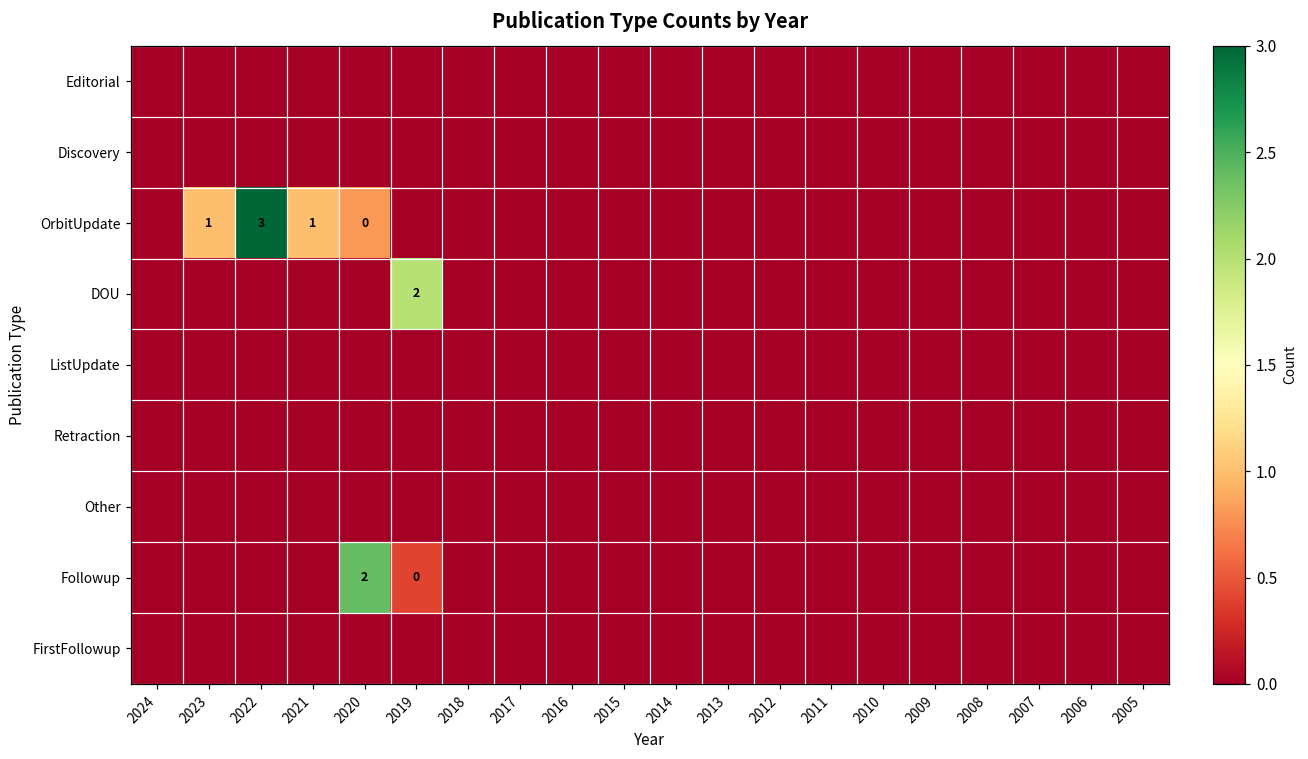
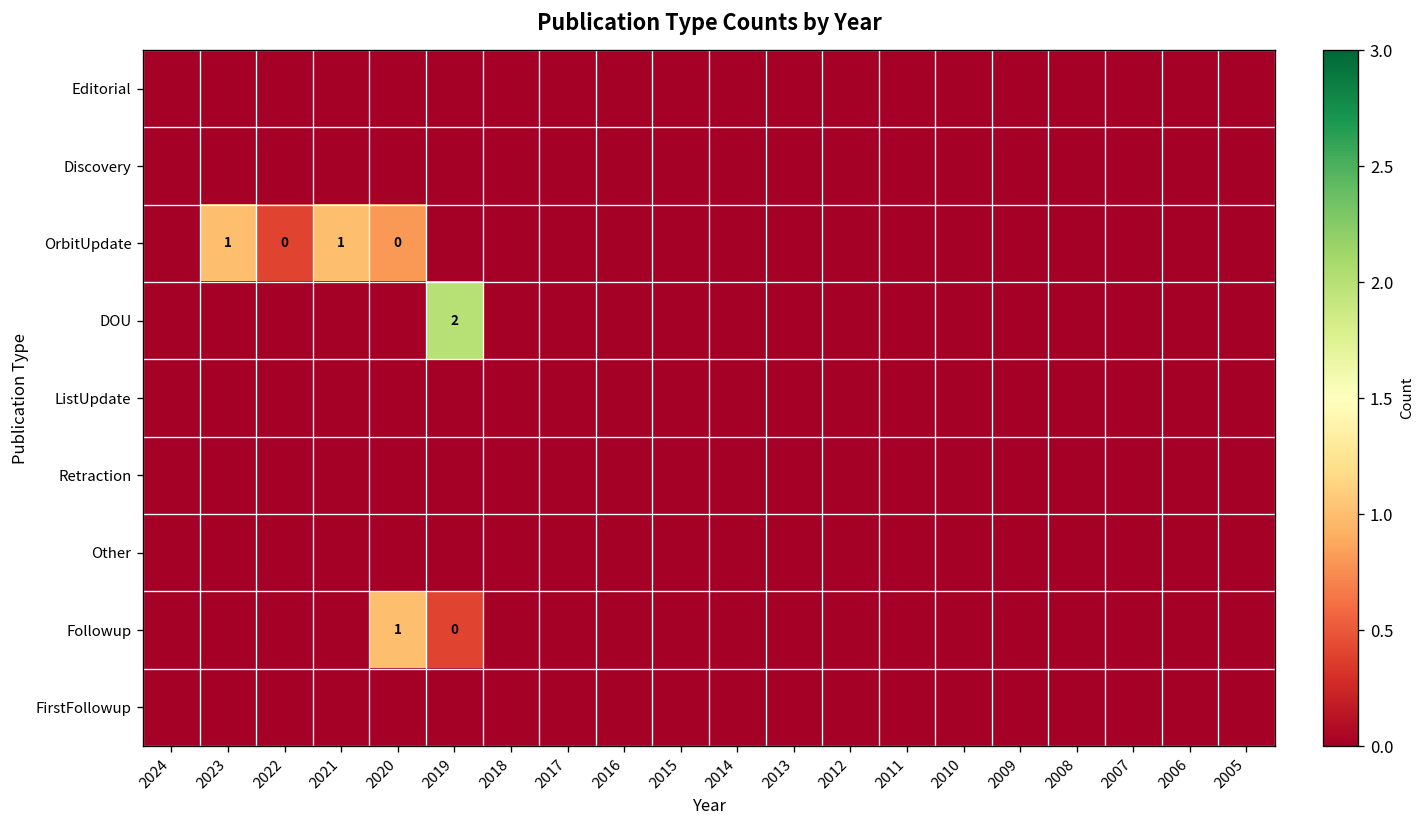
OrbitUpdate, 2022: 3 -> 0
Followup, 2020: 2 -> 1
